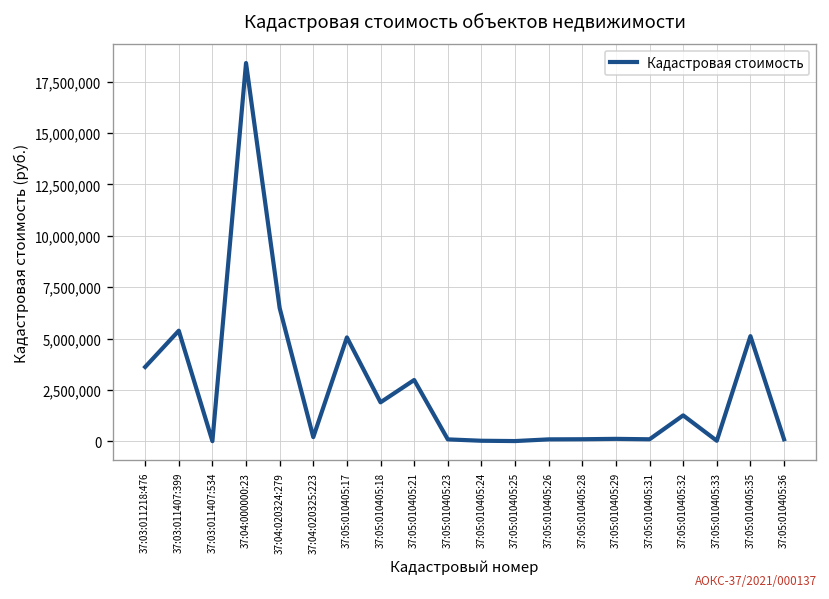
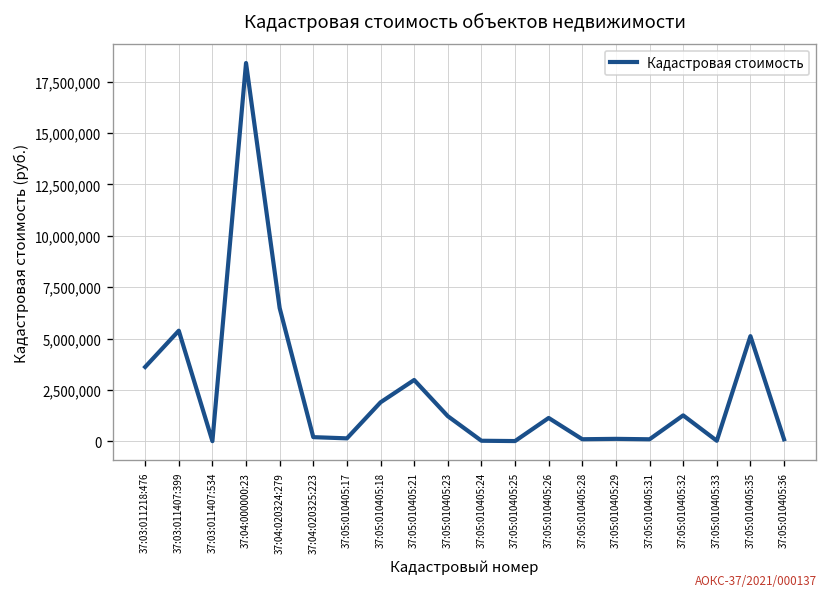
37:05:010405:17: 5,100,000 -> 100,000
37:05:010405:23: 100,000 -> 1,200,000
37:05:010405:26: 100,000 -> 1,100,000
